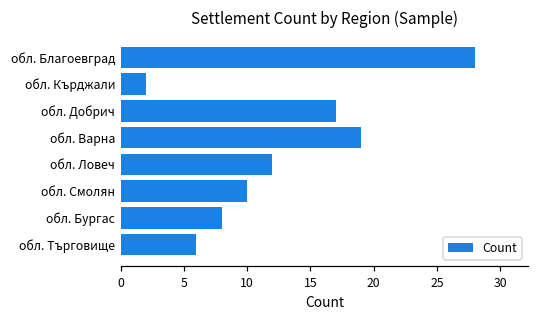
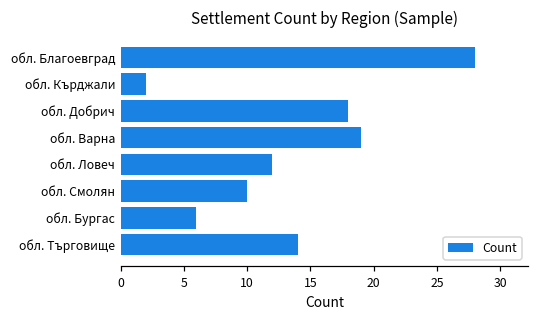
обл. Добрич: 17 -> 18
обл. Бургас: 8 -> 6
обл. Търговище: 6 -> 14
